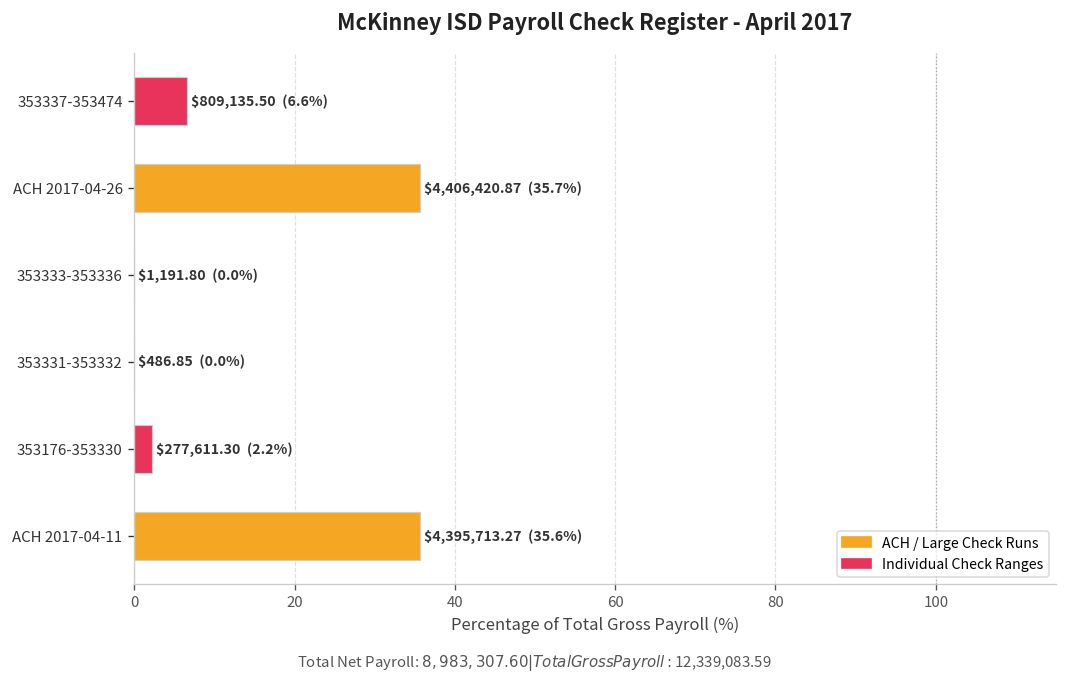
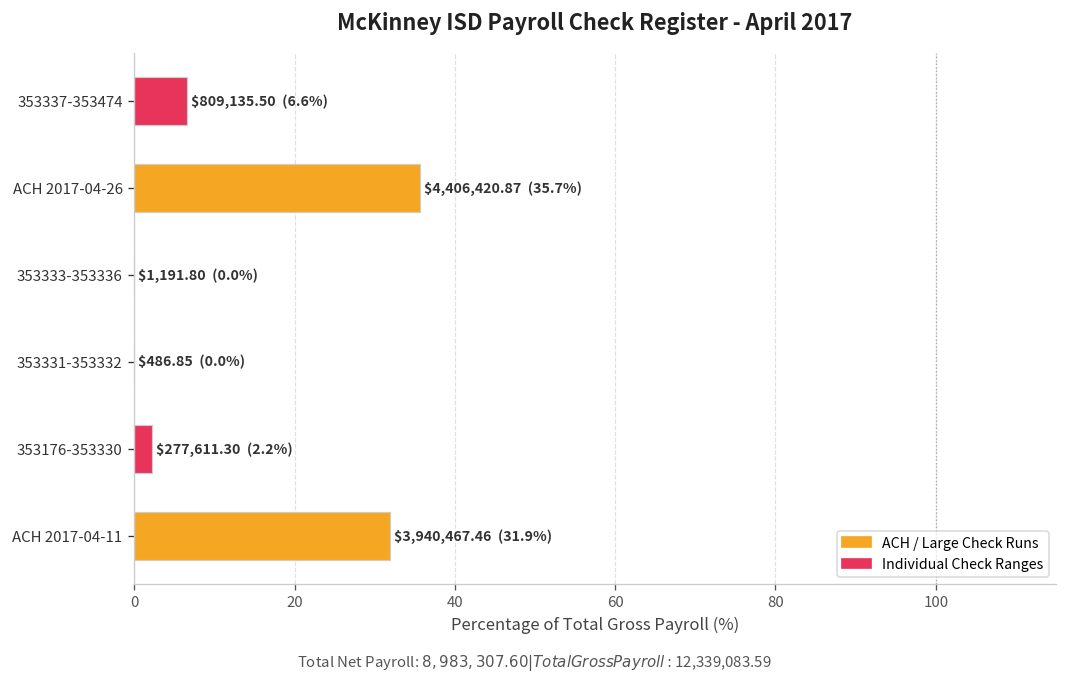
ACH 2017-04-11: $4,395,713.27 (35.6%) -> $3,940,467.46 (31.9%)
